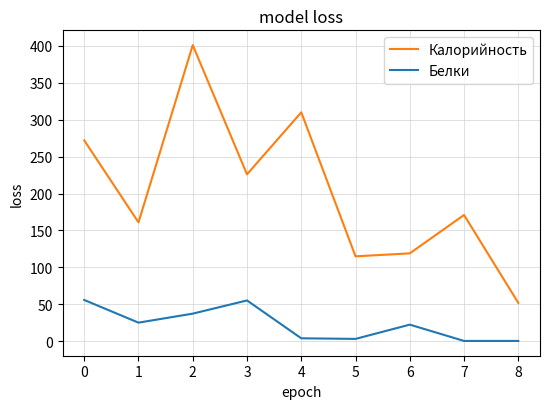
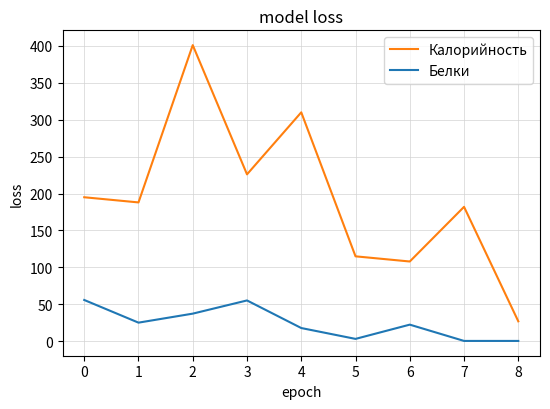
Калорийность, 0: 270 -> 200
Калорийность, 1: 160 -> 190
Белки, 4: 0 -> 20
Калорийность, 6: 120 -> 110
Калорийность, 7: 170 -> 180
Калорийность, 8: 50 -> 30
